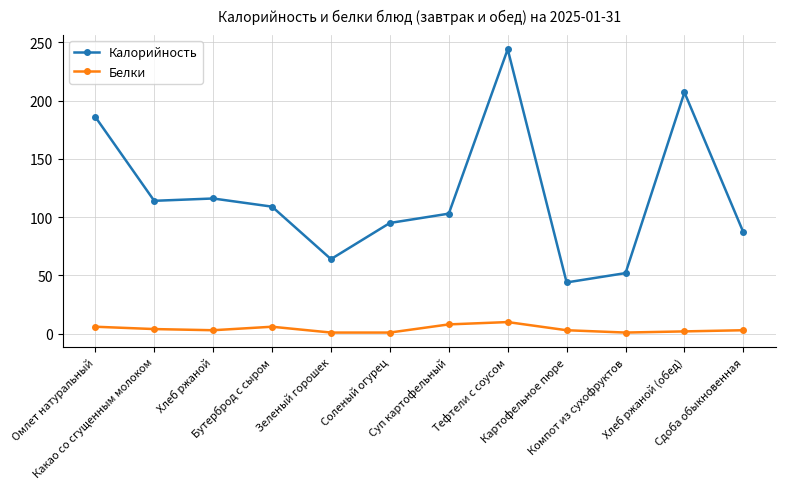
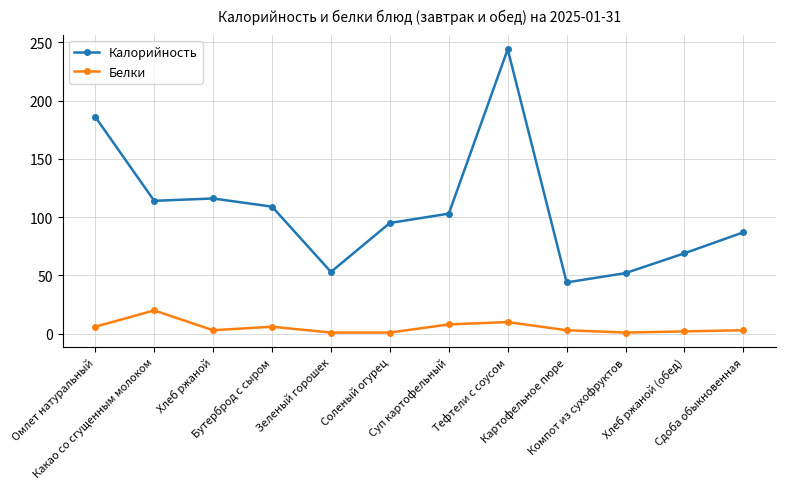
Белки, Какао со сгущенным молоком: 4 -> 20
Калорийность, Зеленый горошек: 64 -> 53
Калорийность, Хлеб ржаной (обед): 207 -> 69
